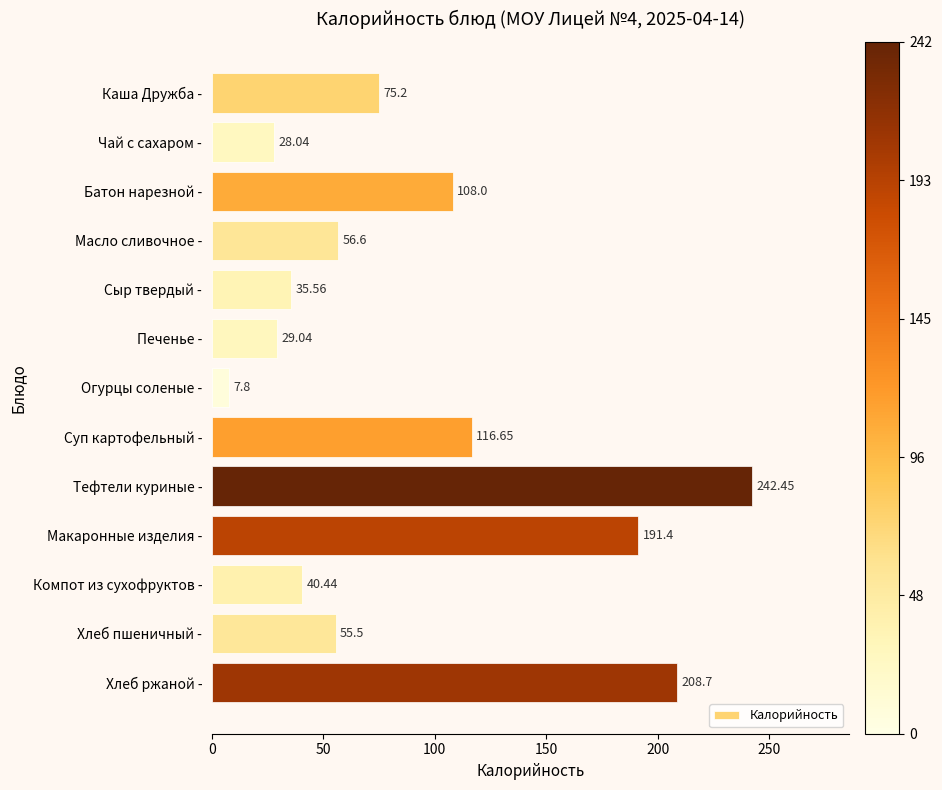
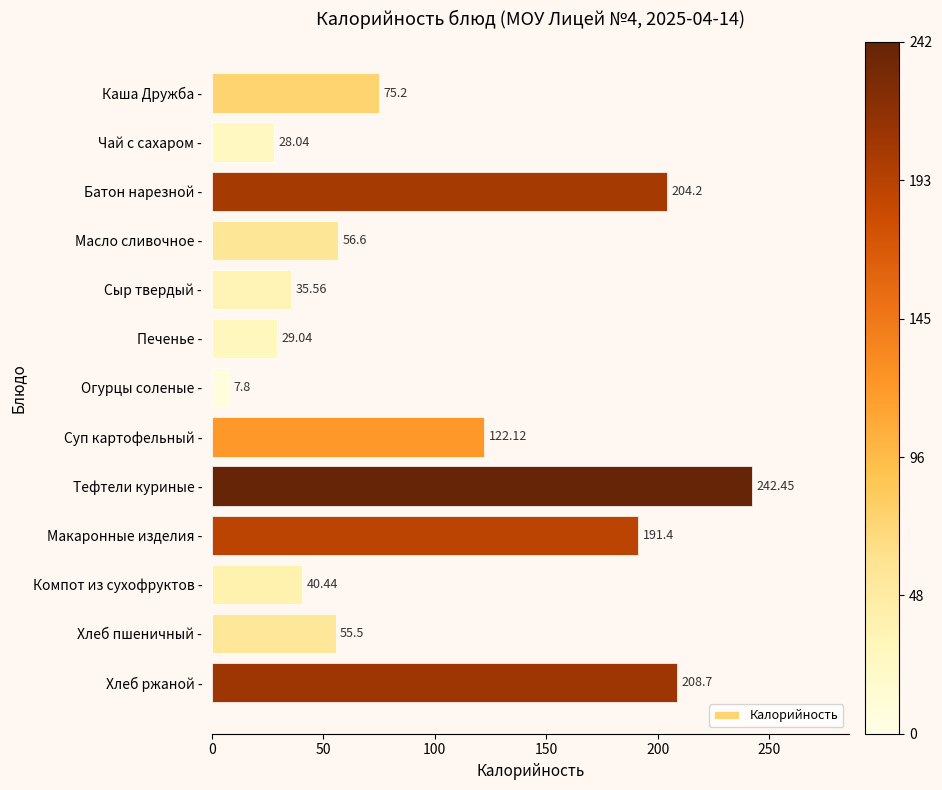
Батон нарезной -: 108.0 -> 204.2
Суп картофельный -: 116.65 -> 122.12
